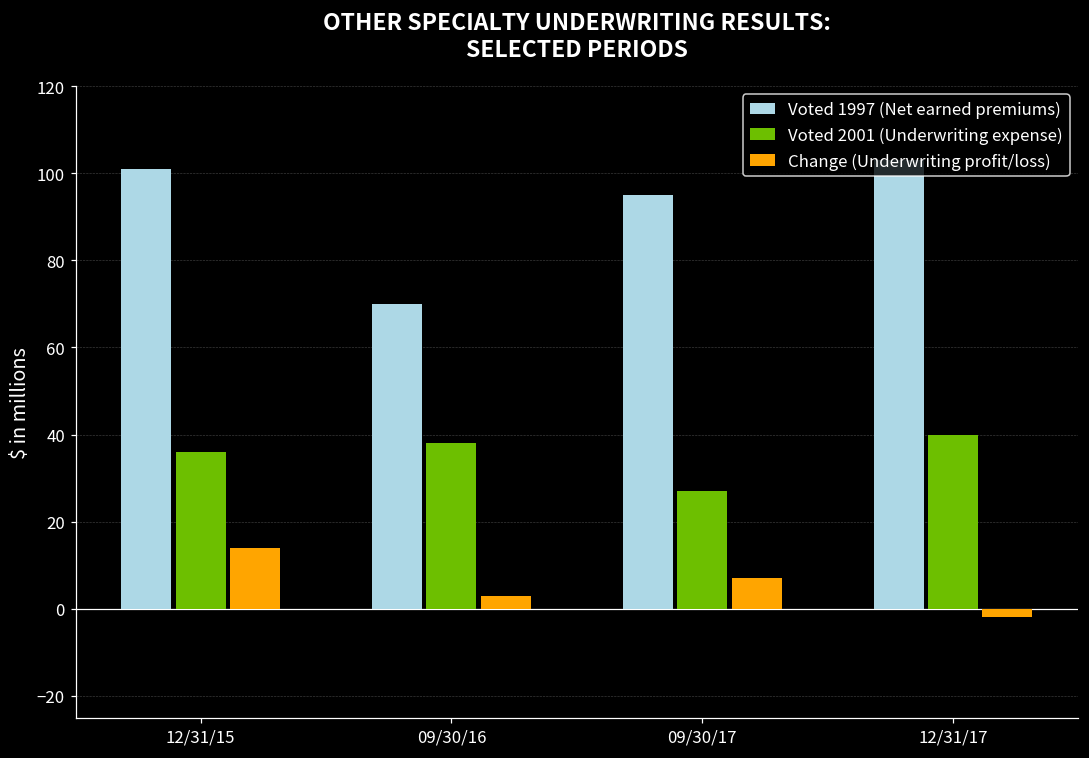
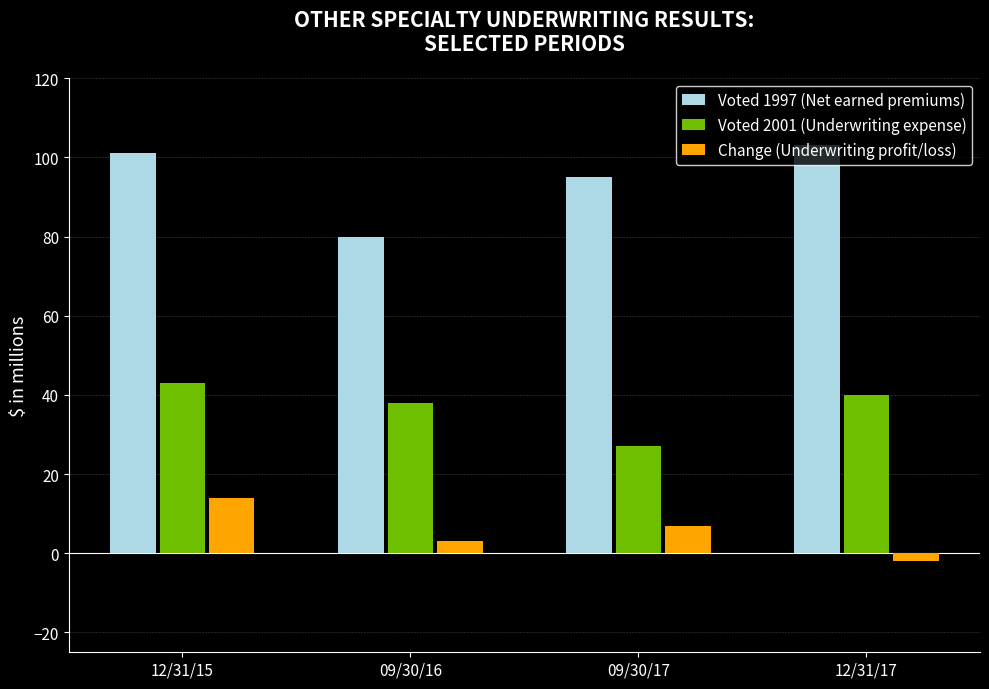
Voted 2001 (Underwriting expense), 12/31/15: 36 -> 43
Voted 1997 (Net earned premiums), 09/30/16: 70 -> 80
